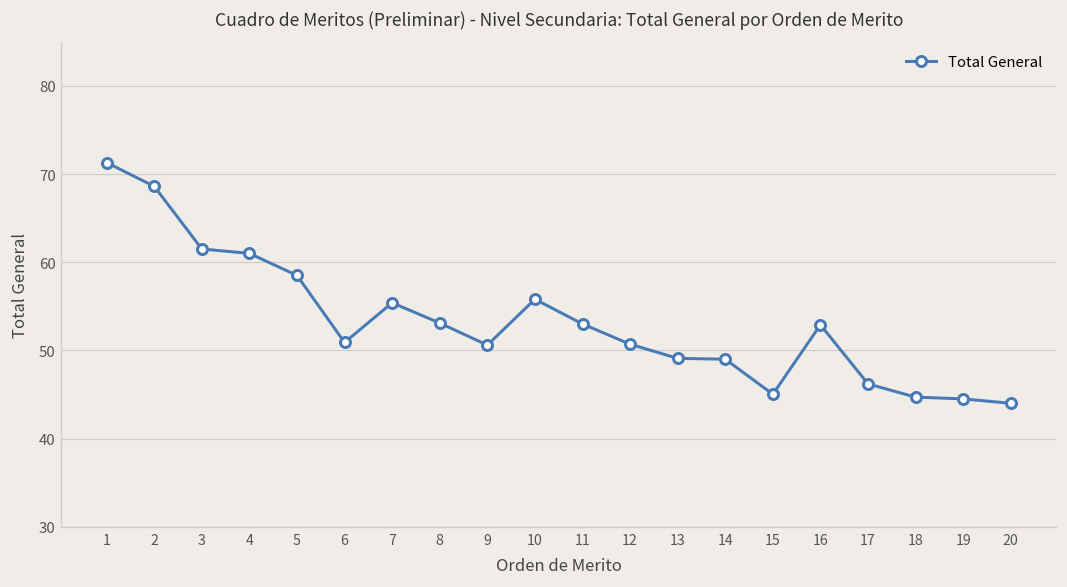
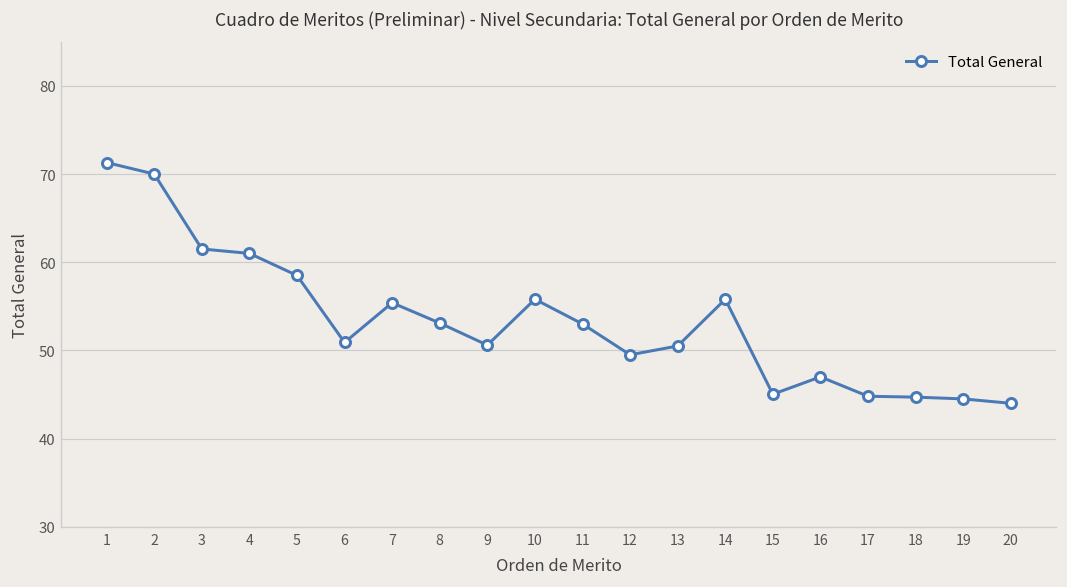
2: 69 -> 70
12: 51 -> 50
13: 49 -> 51
14: 49 -> 56
16: 53 -> 47
17: 46 -> 45
